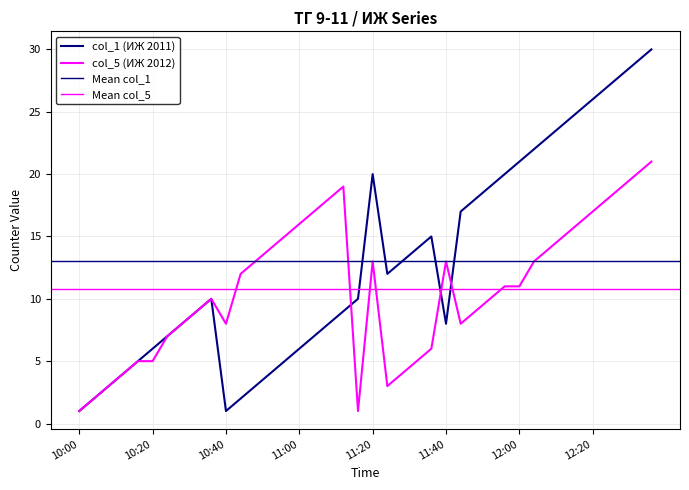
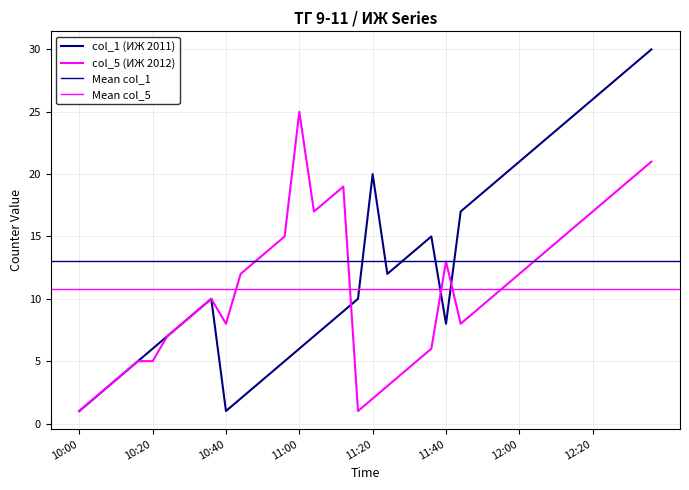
col_5 (ИЖ 2012), 11:00: 16 -> 25
col_5 (ИЖ 2012), 11:20: 13 -> 2
col_5 (ИЖ 2012), 12:00: 11 -> 12
